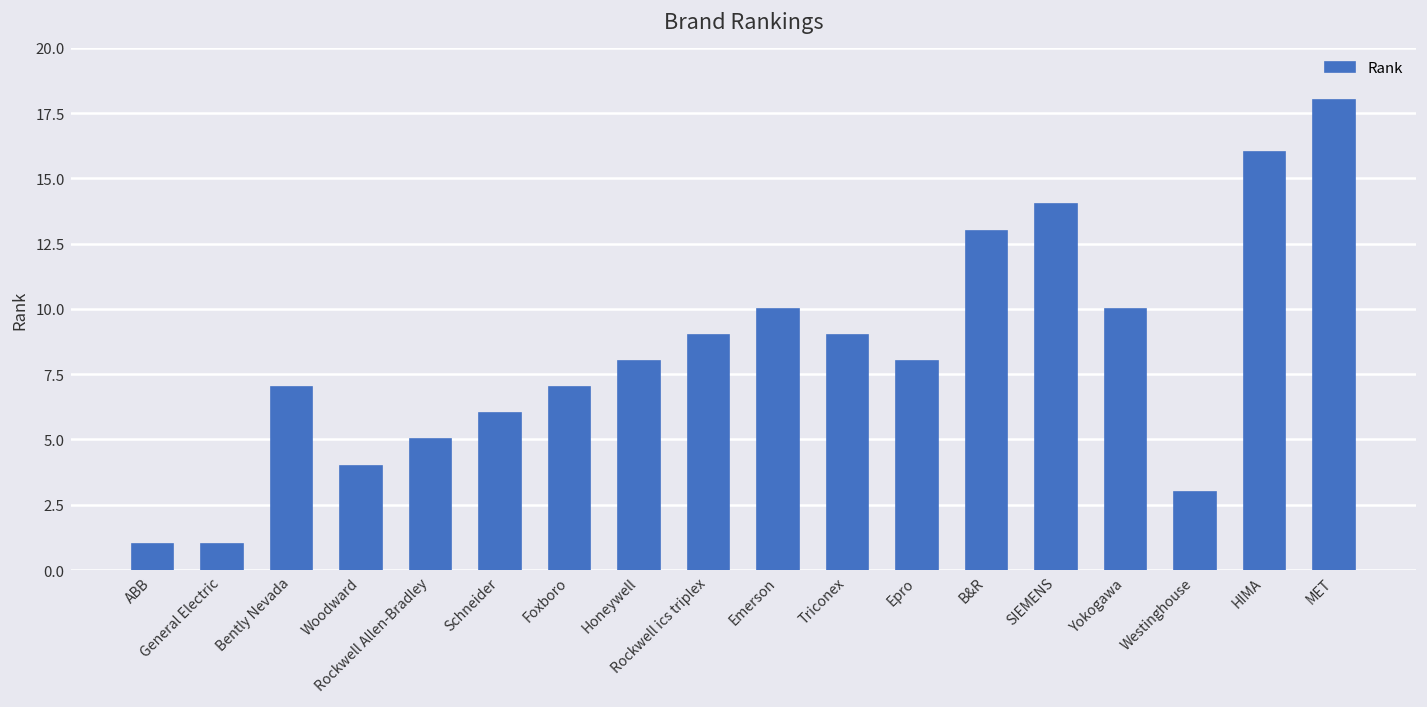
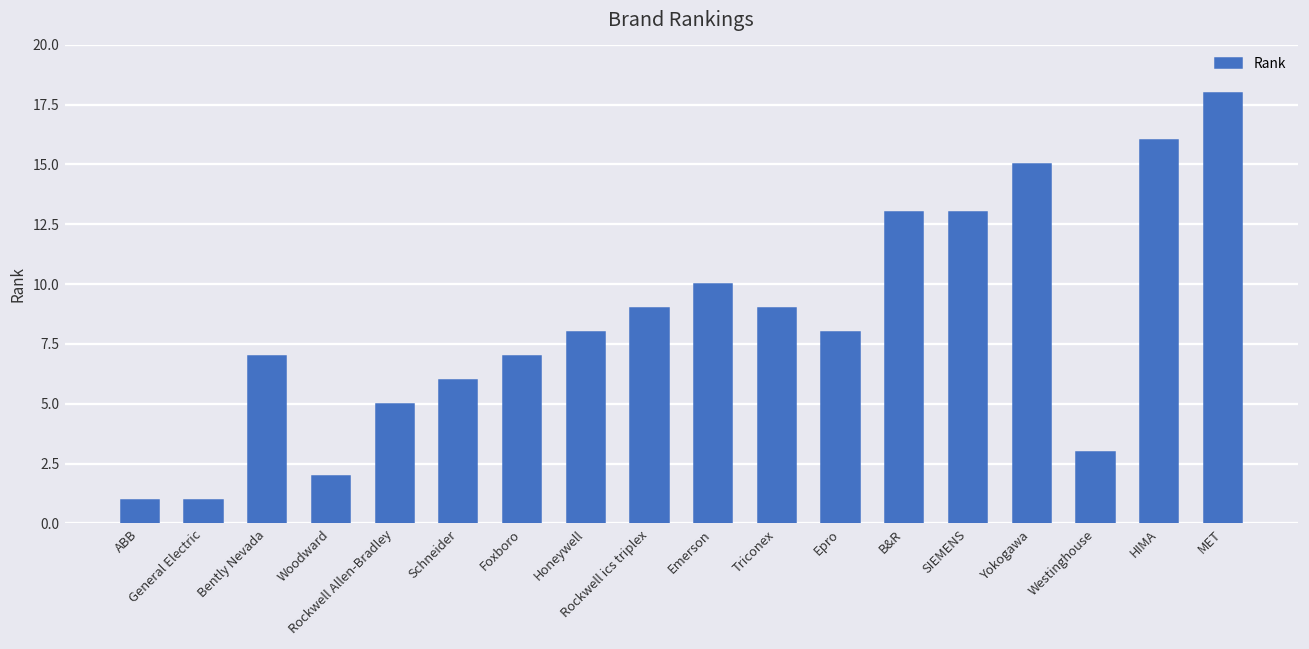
Woodward: 4 -> 2
SIEMENS: 14 -> 13
Yokogawa: 10 -> 15
